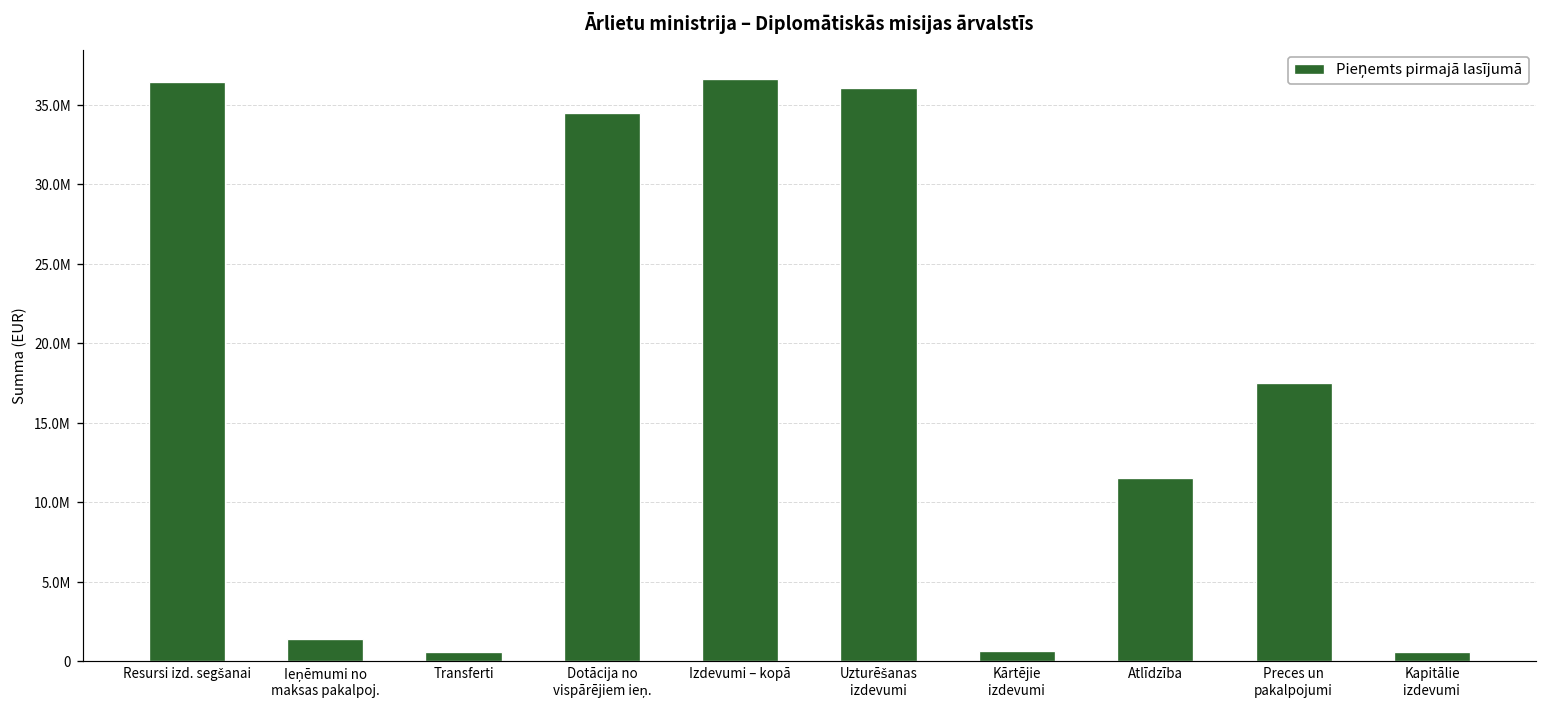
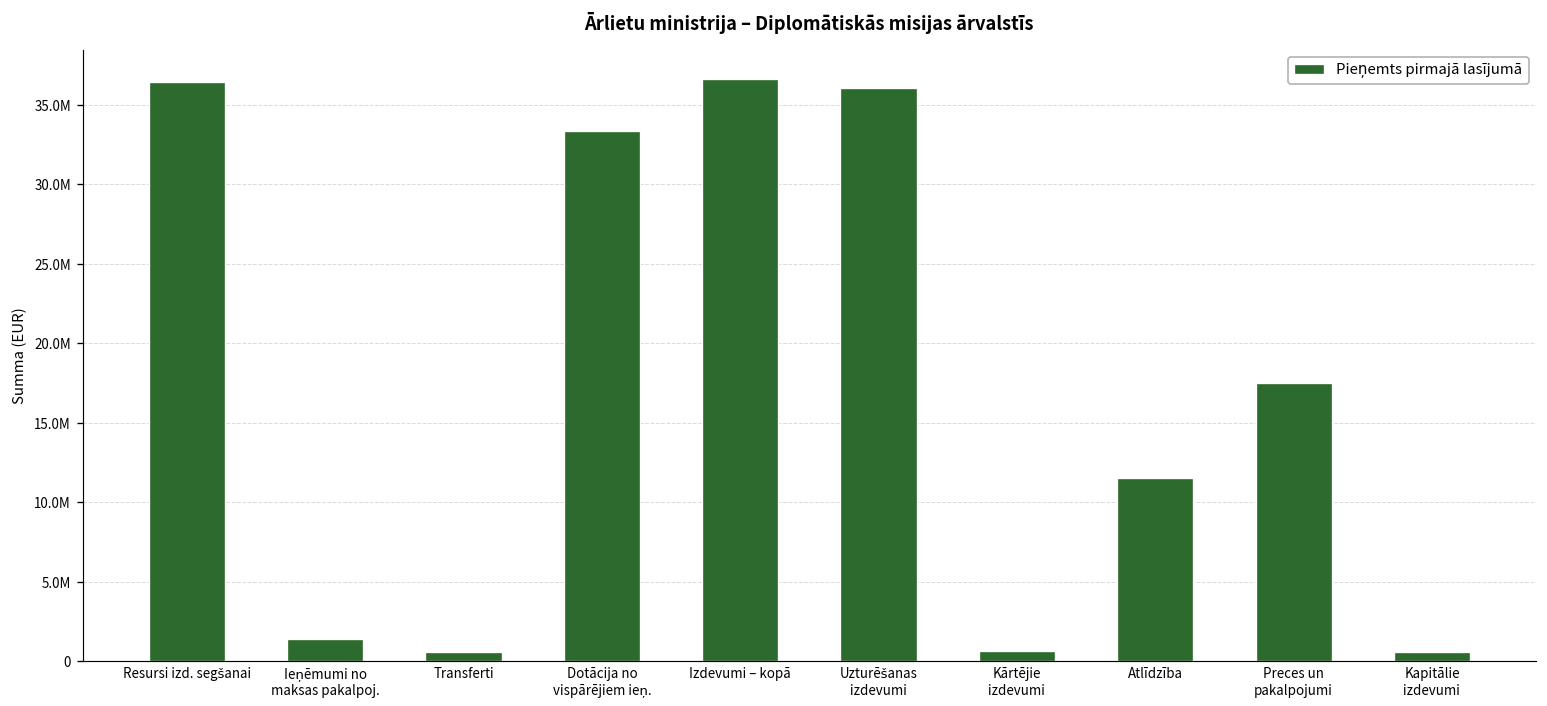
Dotācija no vispārējiem ieņ.: 34500000 -> 33400000
